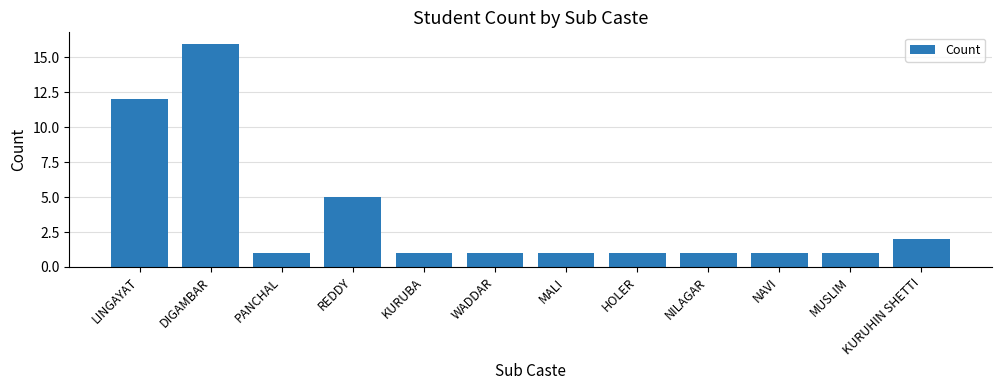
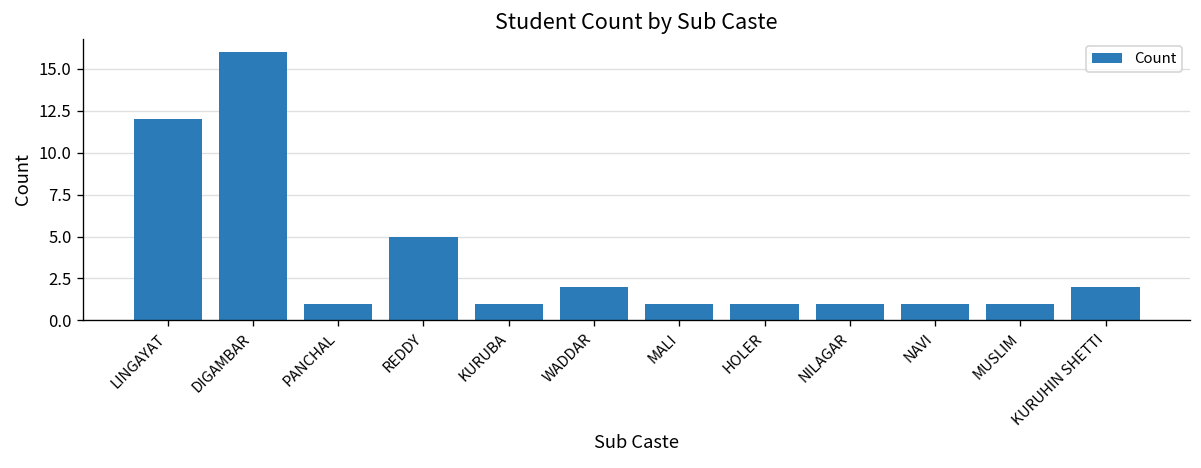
WADDAR: 1 -> 2
